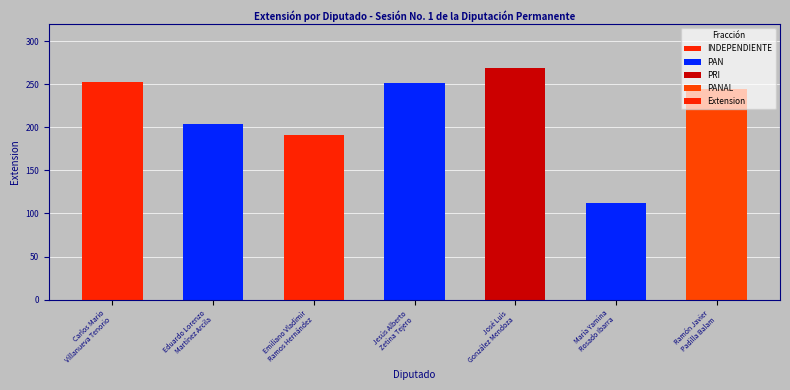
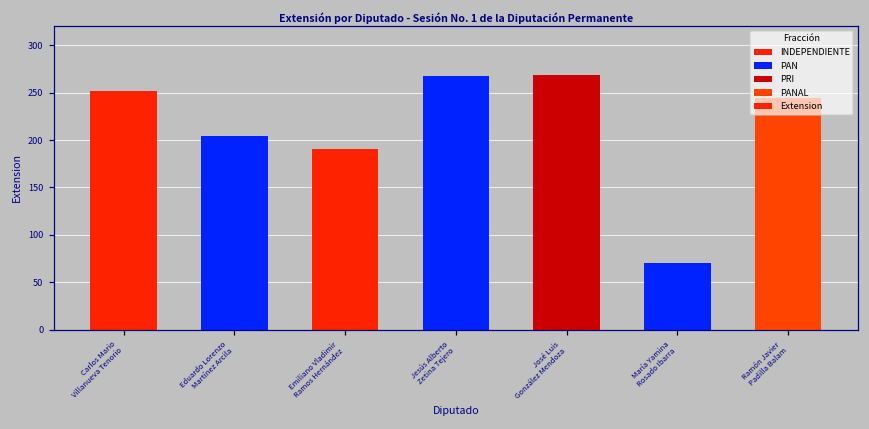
Jesús Alberto Zetina Tejero: 250 -> 270
María Yamina Rosado Ibarra: 110 -> 70
